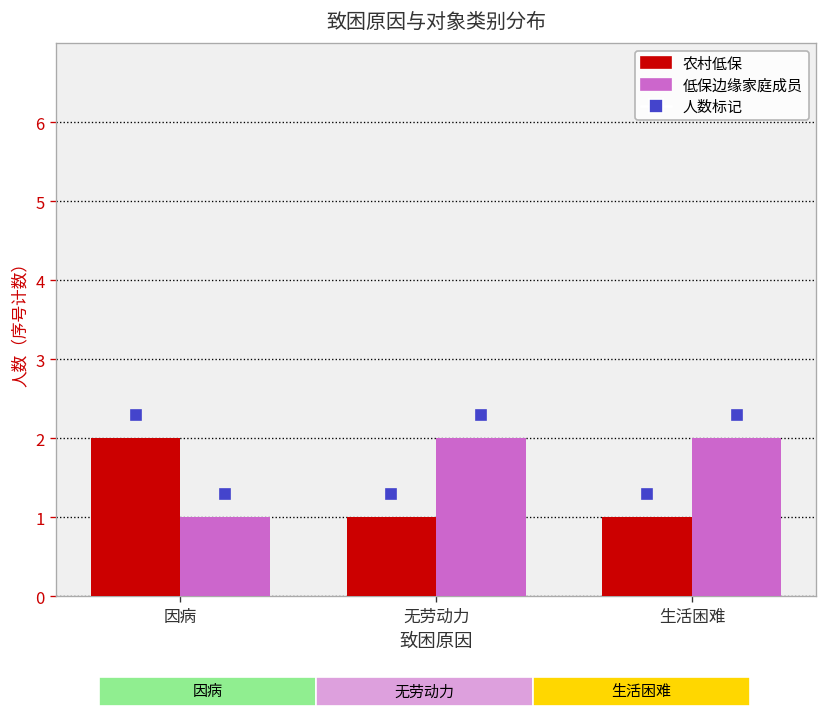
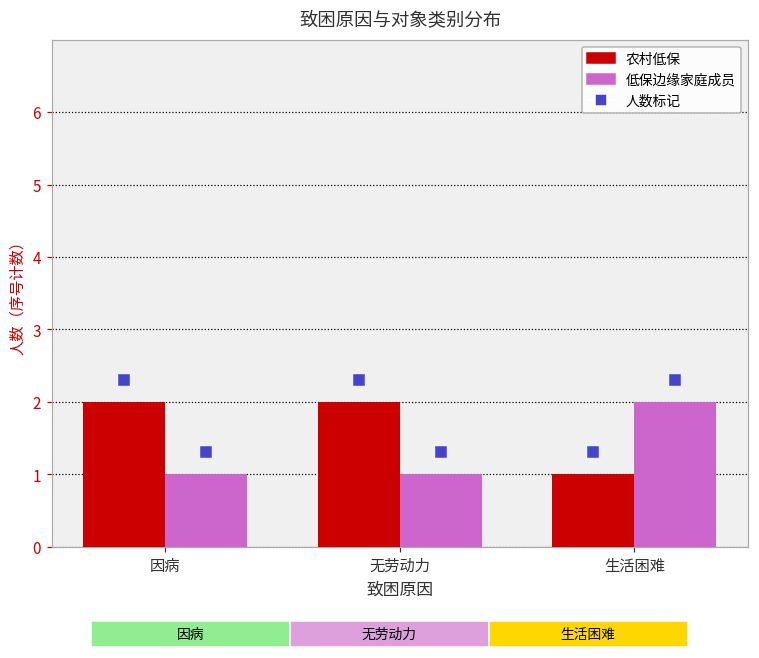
农村低保, 无劳动力: 1 -> 2
低保边缘家庭成员, 无劳动力: 2 -> 1
